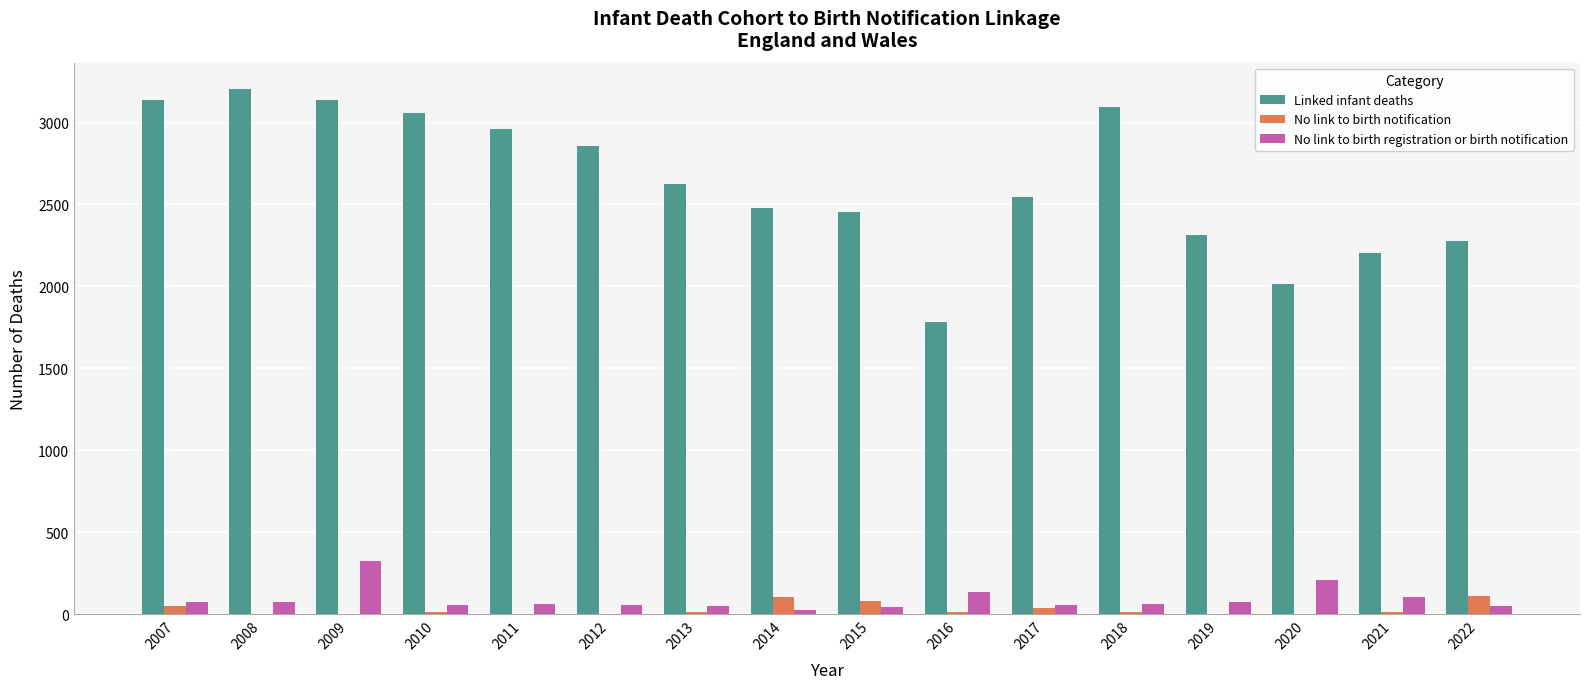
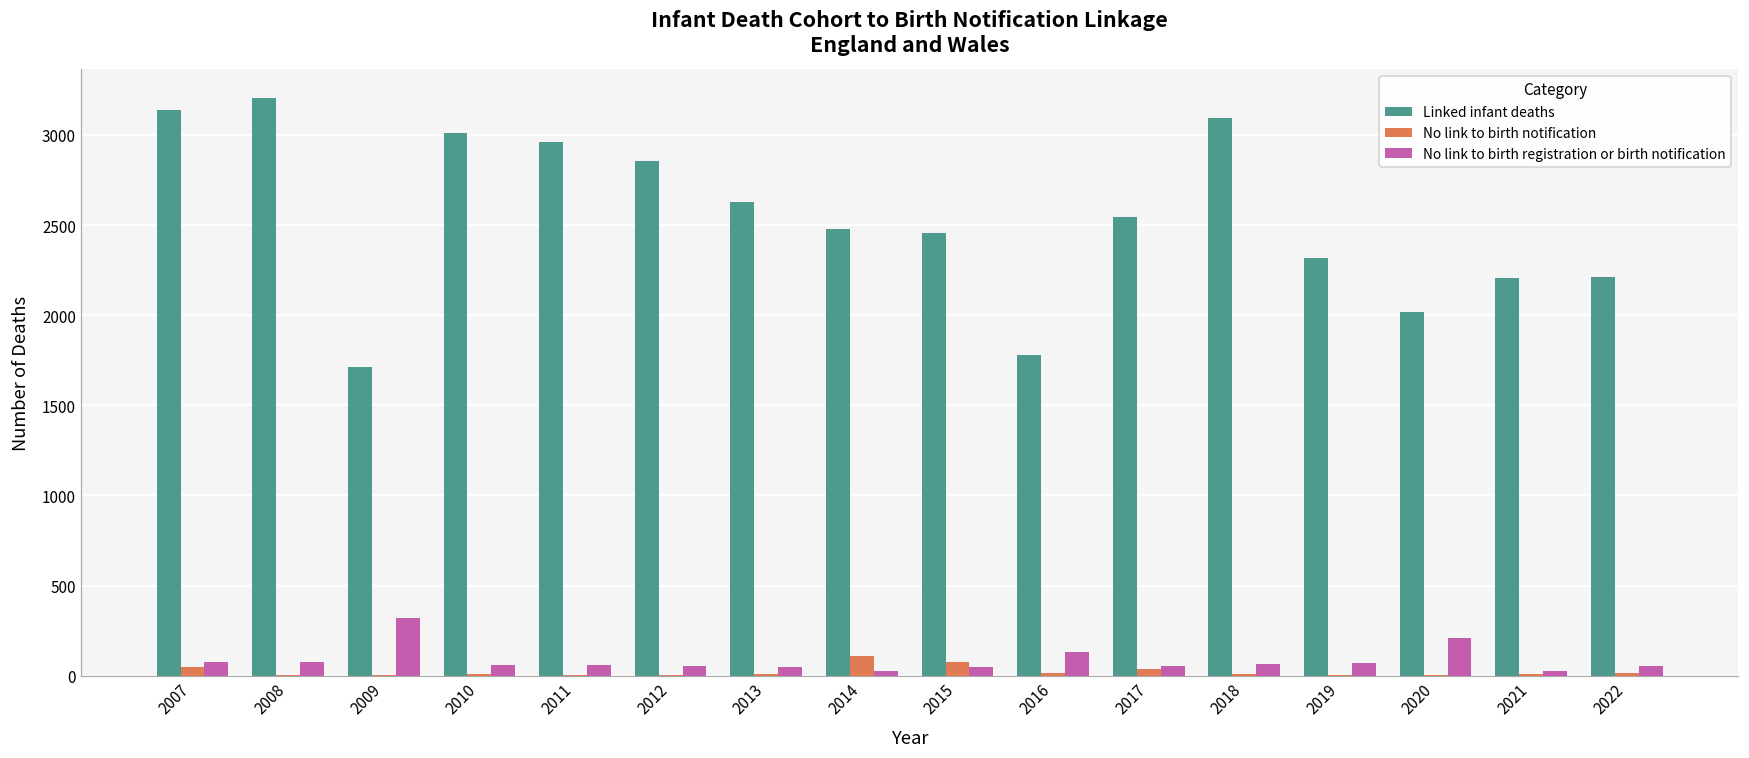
Linked infant deaths, 2009: 3140 -> 1710
Linked infant deaths, 2010: 3060 -> 3010
No link to birth registration or birth notification, 2021: 110 -> 30
Linked infant deaths, 2022: 2280 -> 2210
No link to birth notification, 2022: 110 -> 20
